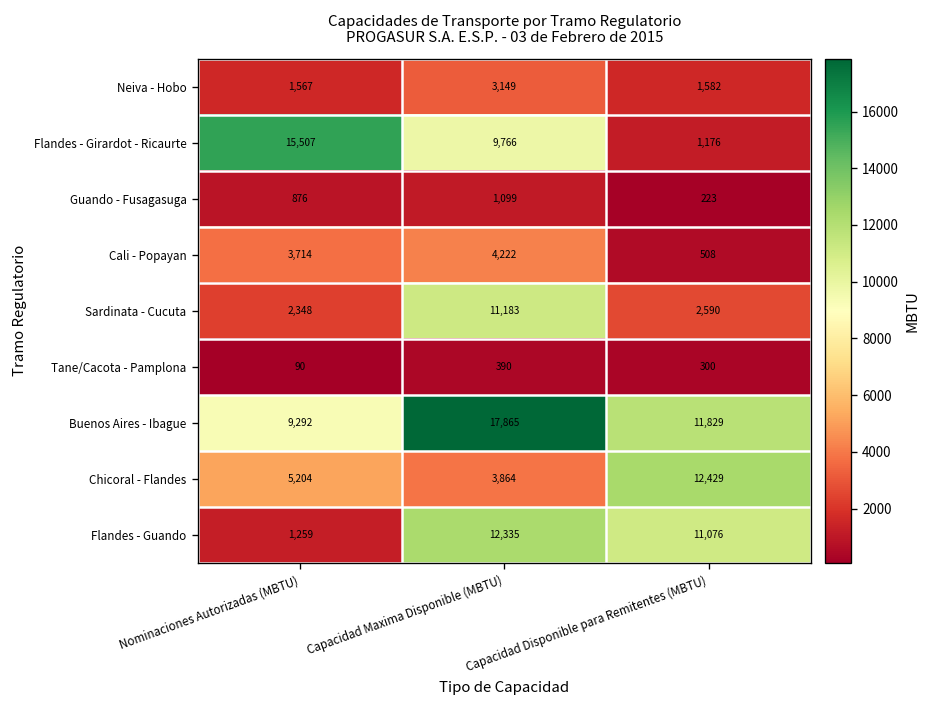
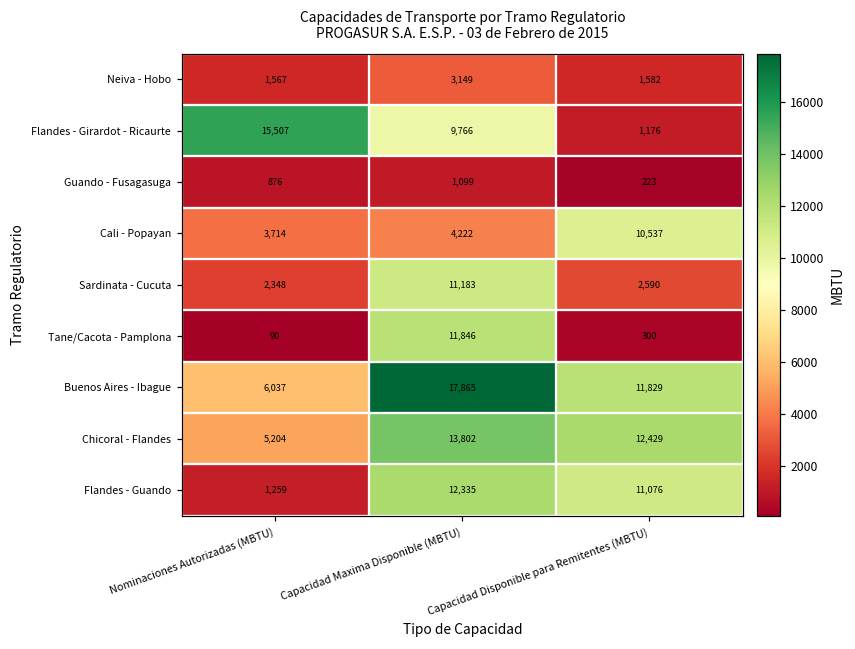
Cali - Popayan, Capacidad Disponible para Remitentes (MBTU): 508 -> 10,537
Tane/Cacota - Pamplona, Capacidad Maxima Disponible (MBTU): 390 -> 11,846
Buenos Aires - Ibague, Nominaciones Autorizadas (MBTU): 9,292 -> 6,037
Chicoral - Flandes, Capacidad Maxima Disponible (MBTU): 3,864 -> 13,802
